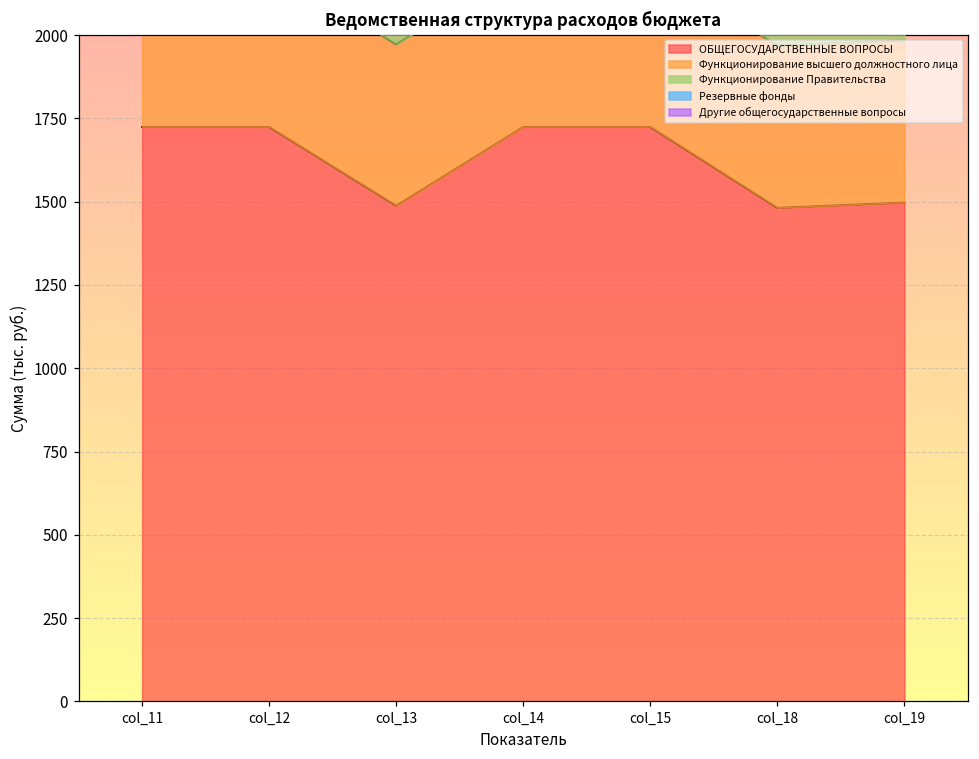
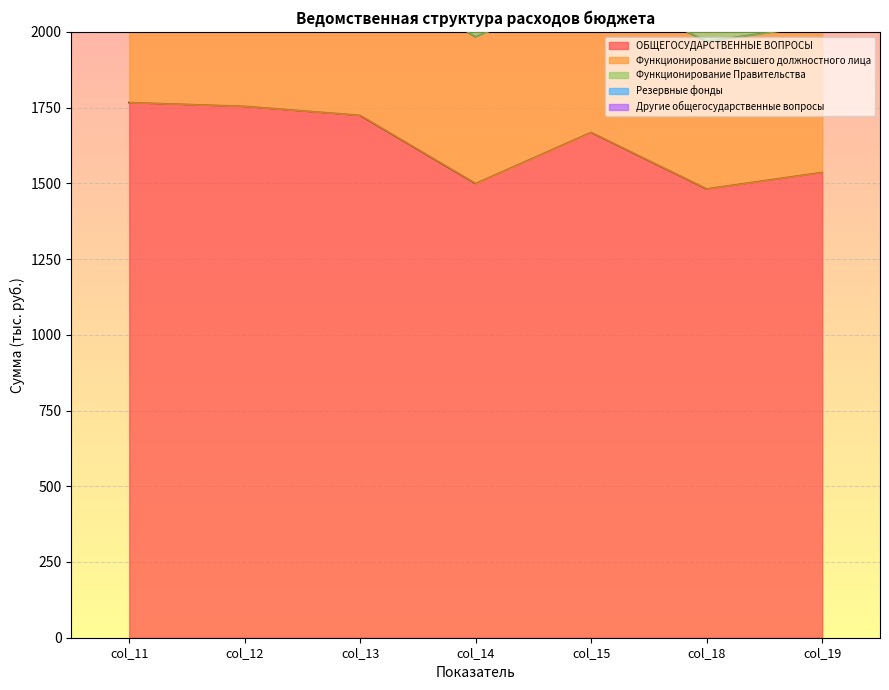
ОБЩЕГОСУДАРСТВЕННЫЕ ВОПРОСЫ, col_11: 1720 -> 1770
ОБЩЕГОСУДАРСТВЕННЫЕ ВОПРОСЫ, col_12: 1720 -> 1750
ОБЩЕГОСУДАРСТВЕННЫЕ ВОПРОСЫ, col_13: 1490 -> 1720
ОБЩЕГОСУДАРСТВЕННЫЕ ВОПРОСЫ, col_14: 1720 -> 1500
ОБЩЕГОСУДАРСТВЕННЫЕ ВОПРОСЫ, col_15: 1720 -> 1670
ОБЩЕГОСУДАРСТВЕННЫЕ ВОПРОСЫ, col_19: 1500 -> 1540
